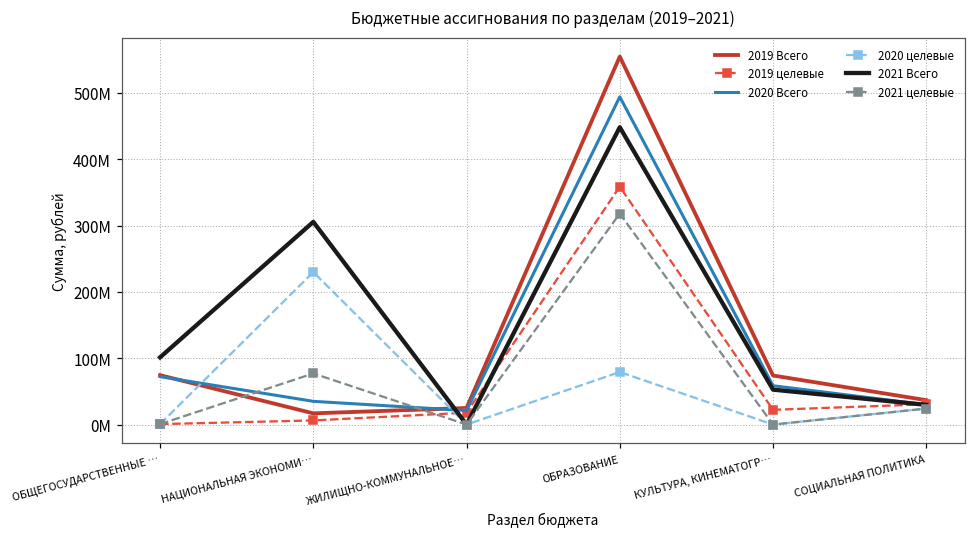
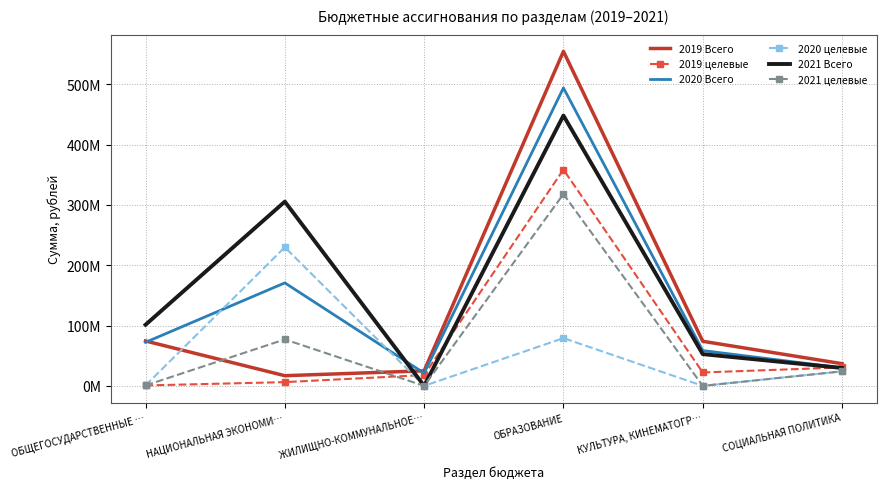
2020 Всего, НАЦИОНАЛЬНАЯ ЭКОНОМИ…: 40000000 -> 170000000
